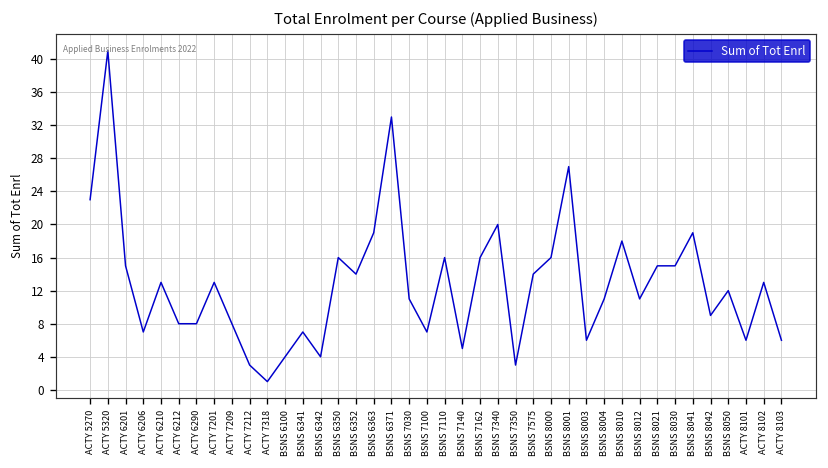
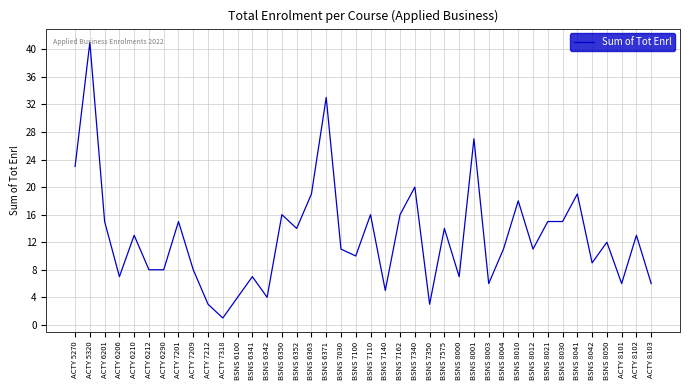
ACTY 7201: 13 -> 15
BSNS 7100: 7 -> 10
BSNS 8000: 16 -> 7
